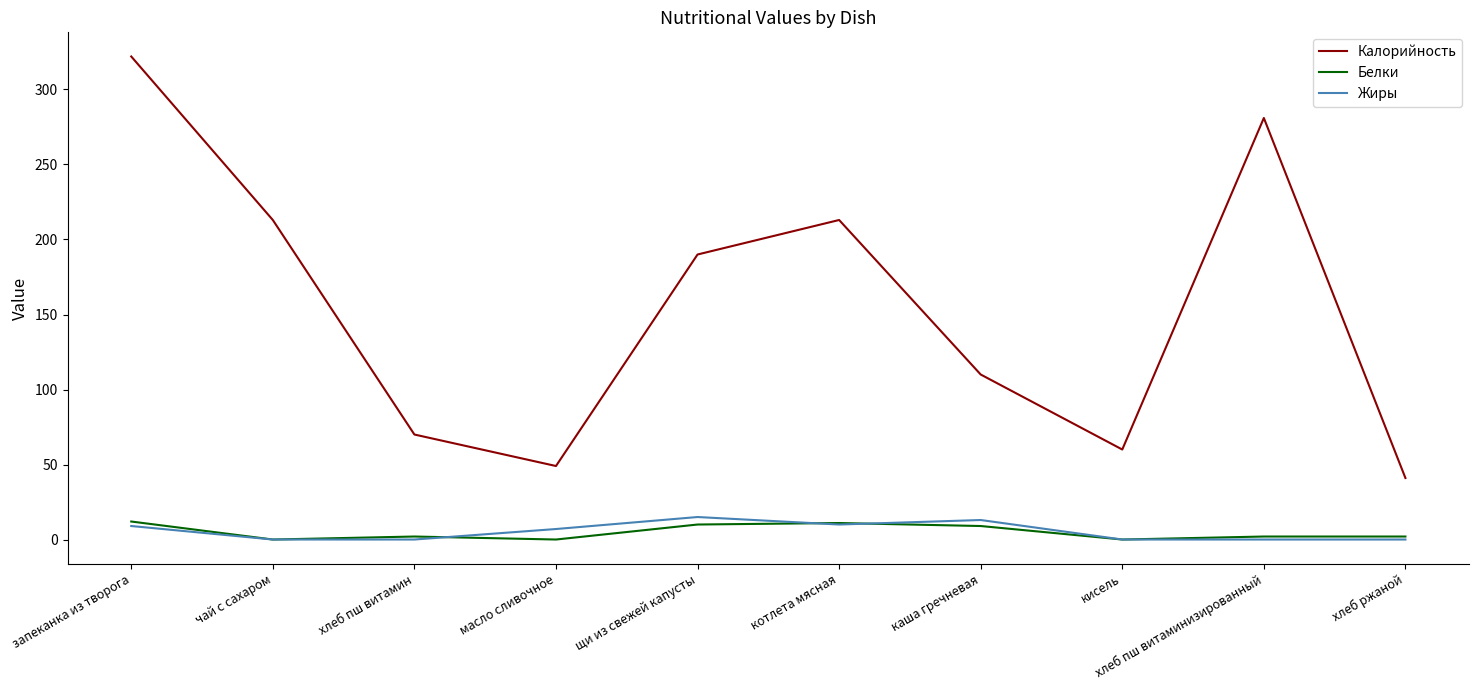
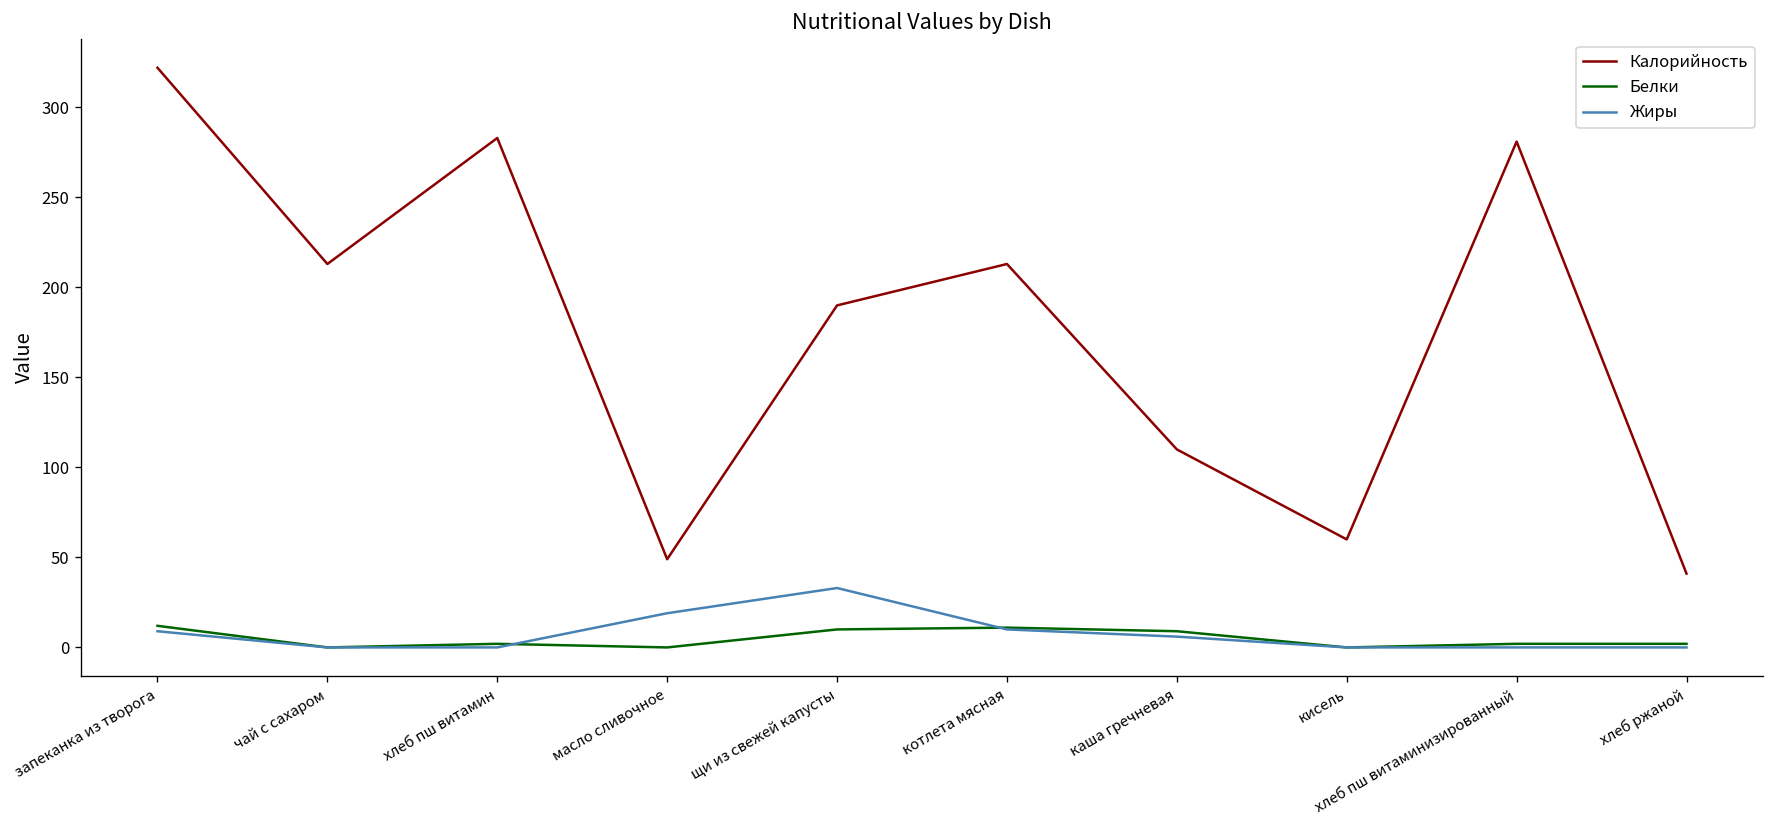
Калорийность, хлеб пш витамин: 70 -> 283
Жиры, масло сливочное: 7 -> 19
Жиры, щи из свежей капусты: 15 -> 33
Жиры, каша гречневая: 13 -> 6
